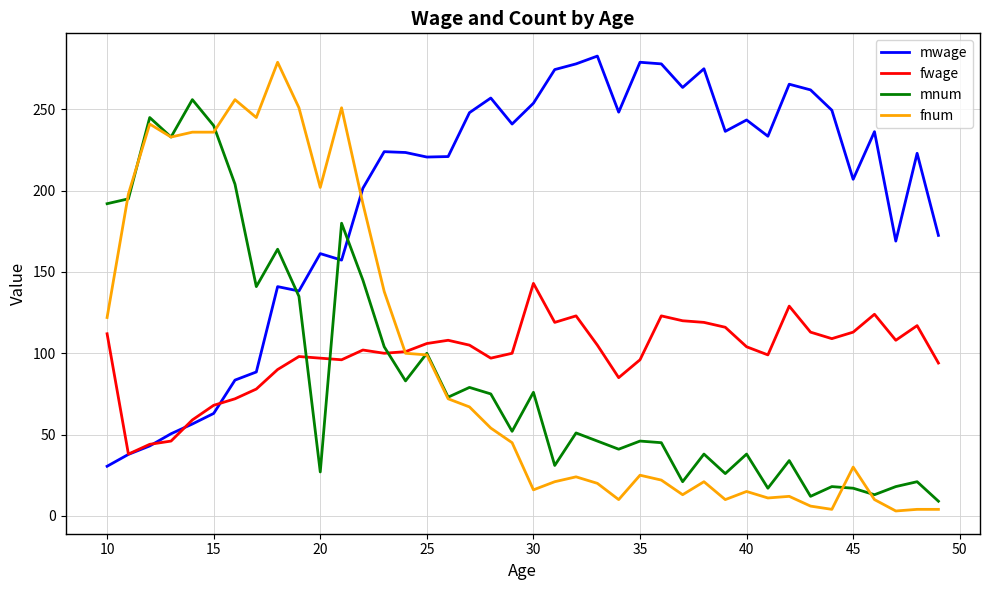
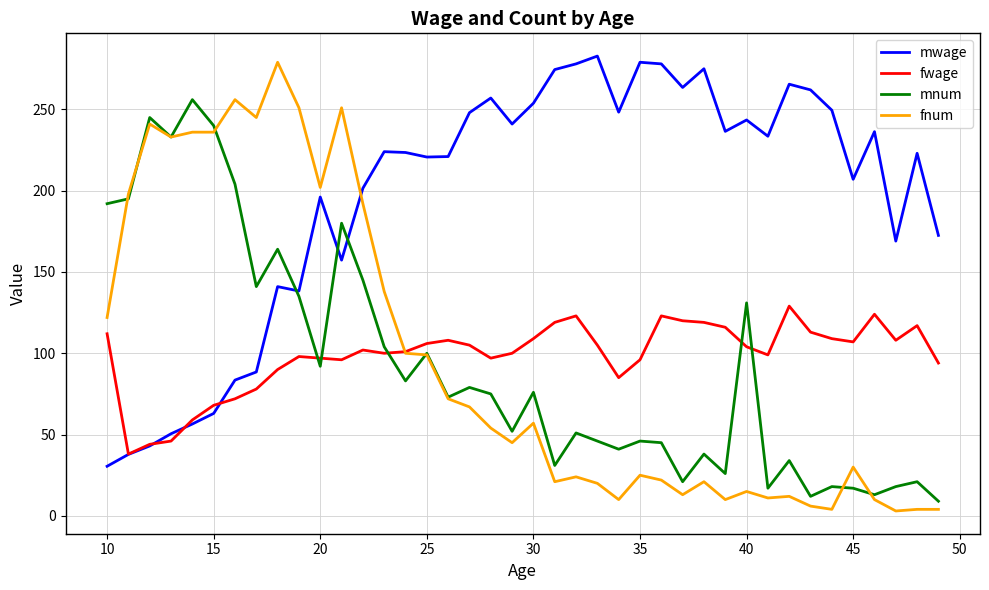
mwage, 20: 161 -> 196
mnum, 20: 27 -> 92
fwage, 30: 143 -> 109
fnum, 30: 16 -> 57
mnum, 40: 38 -> 131
fwage, 45: 113 -> 107
